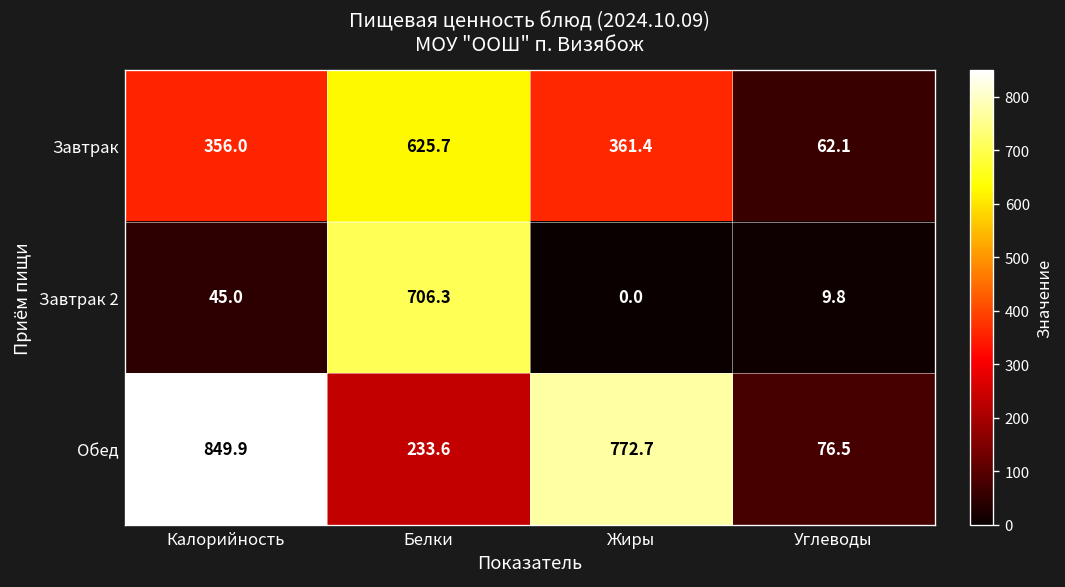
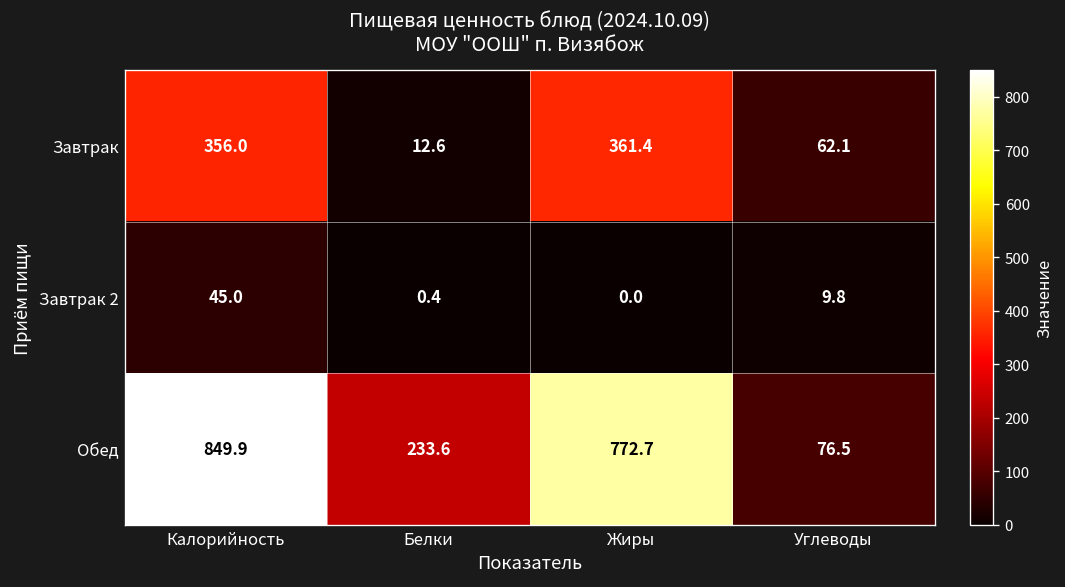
Завтрак, Белки: 625.7 -> 12.6
Завтрак 2, Белки: 706.3 -> 0.4
